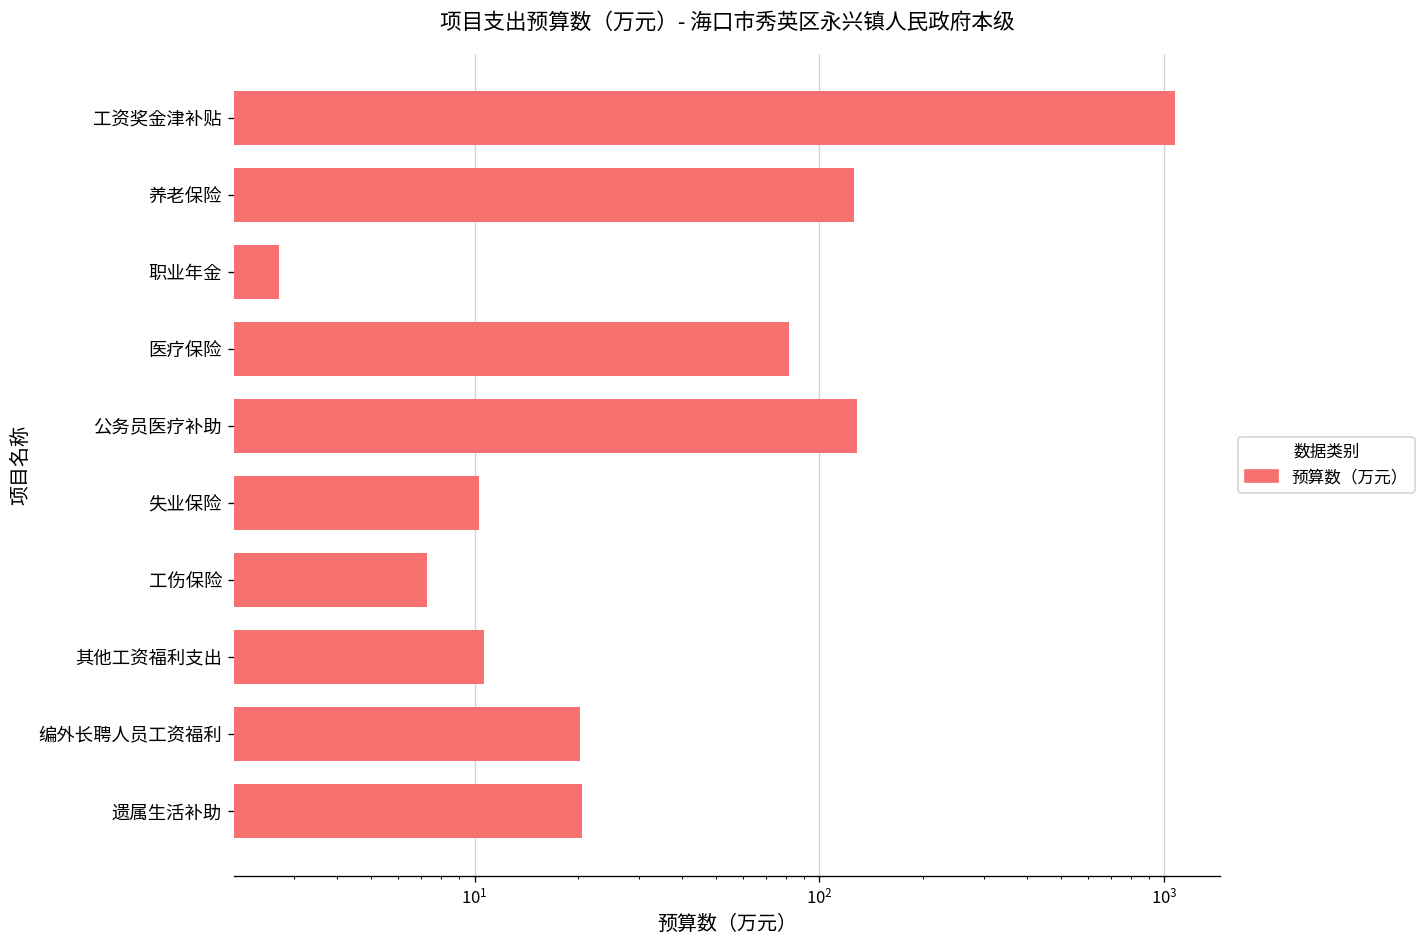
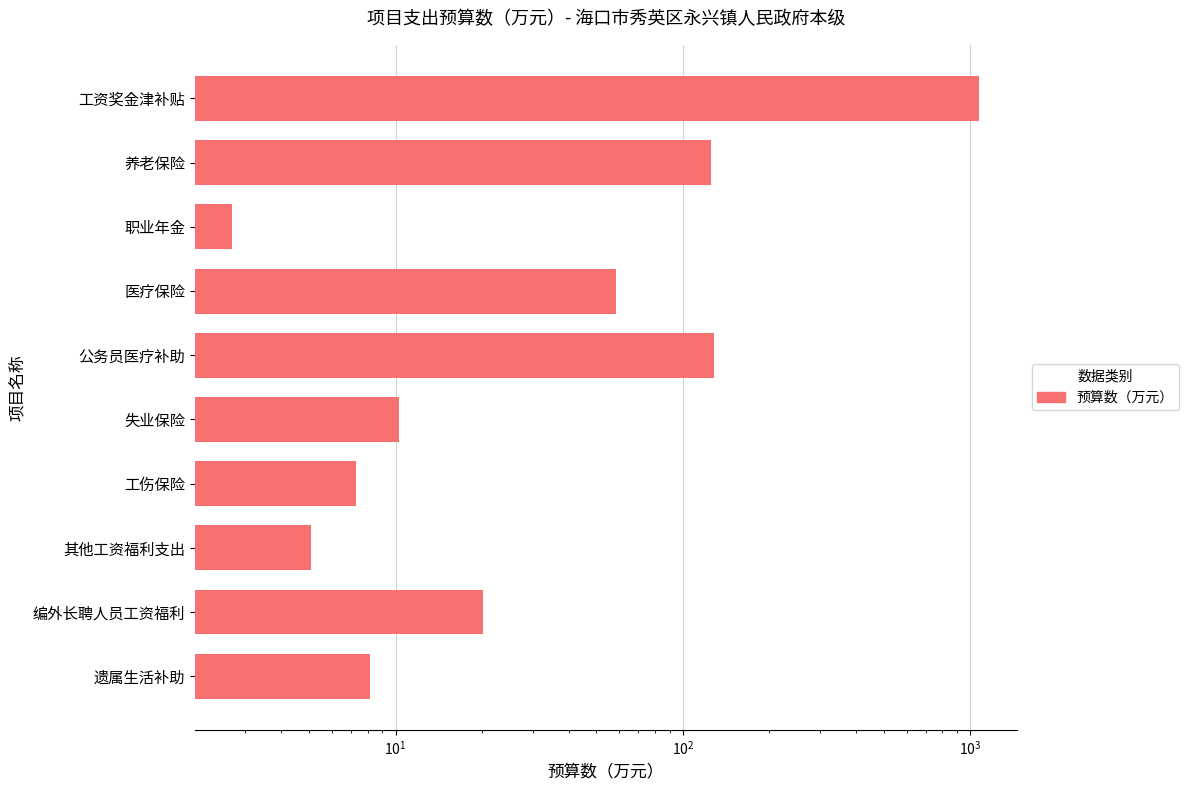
医疗保险: 82 -> 59
其他工资福利支出: 10.7 -> 5.1
遗属生活补助: 20 -> 8.2
